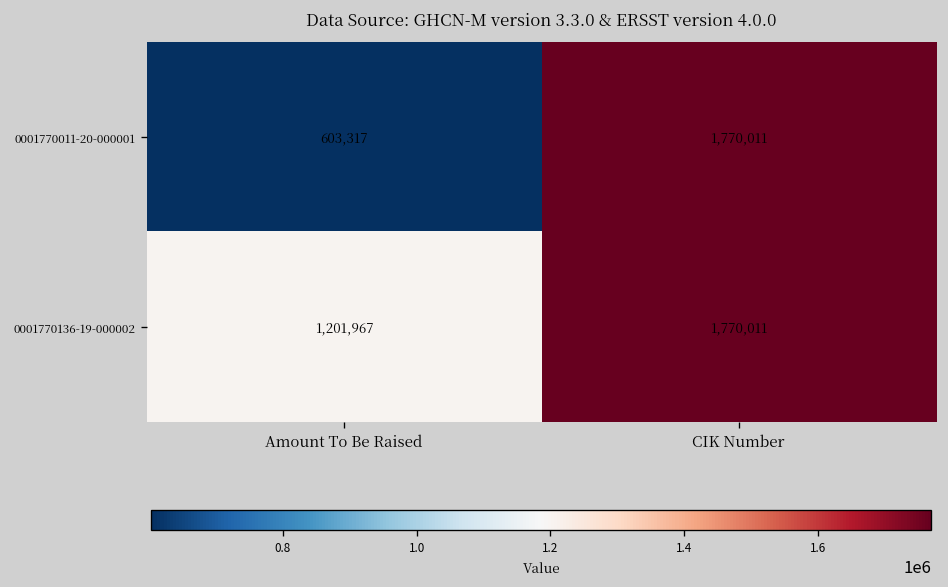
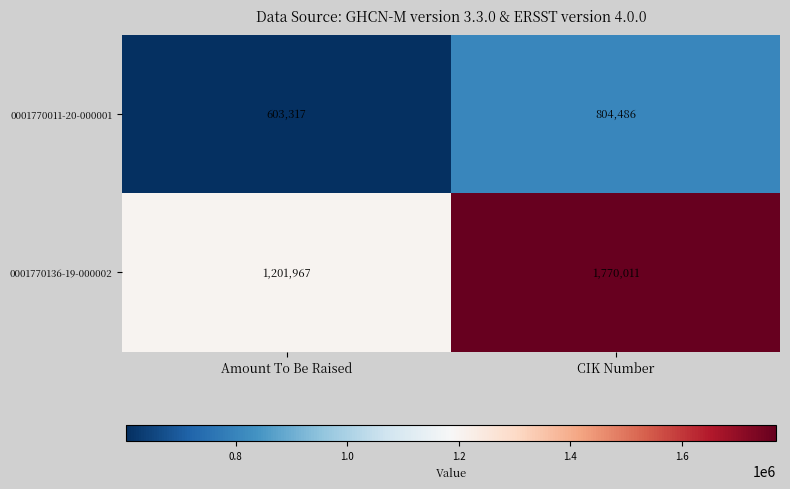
0001770011-20-000001, CIK Number: 1,770,011 -> 804,486
